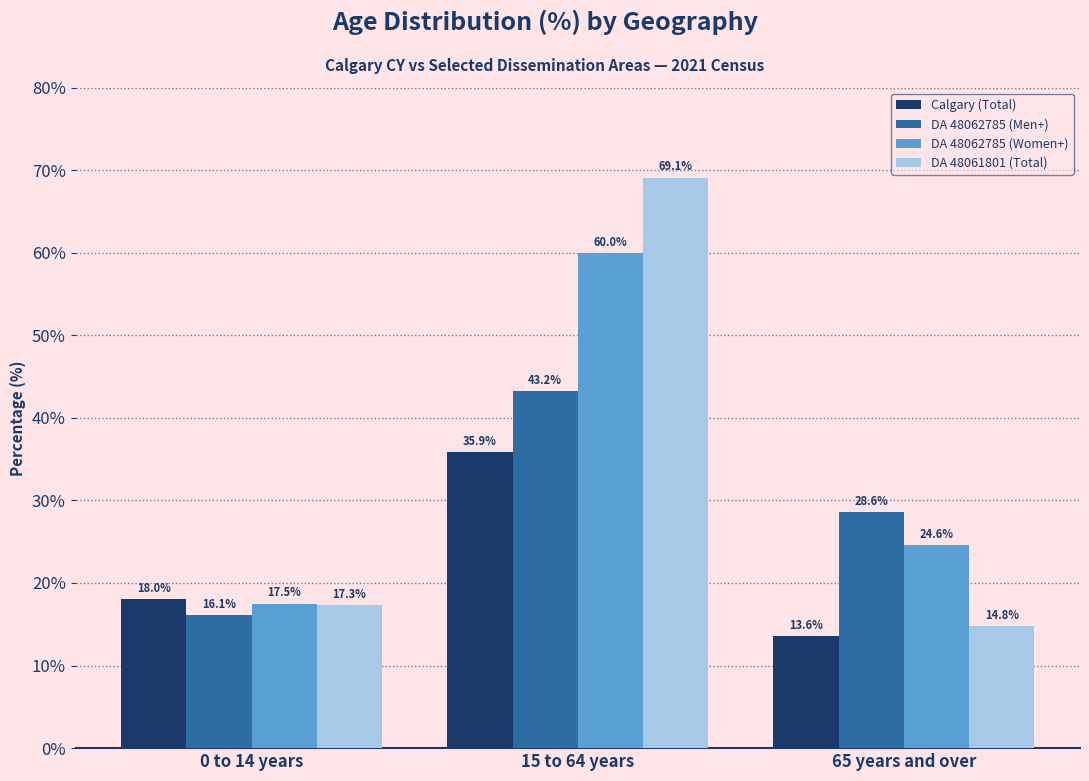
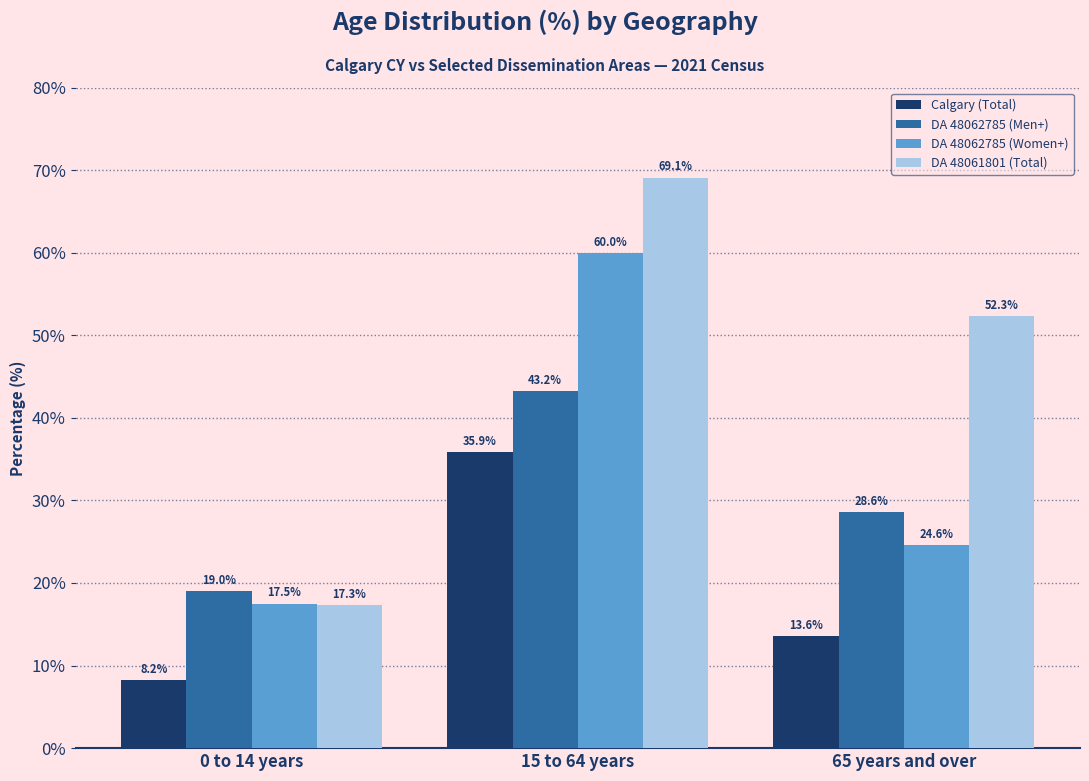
Calgary (Total), 0 to 14 years: 18.0% -> 8.2%
DA 48062785 (Men+), 0 to 14 years: 16.1% -> 19.0%
DA 48061801 (Total), 65 years and over: 14.8% -> 52.3%
